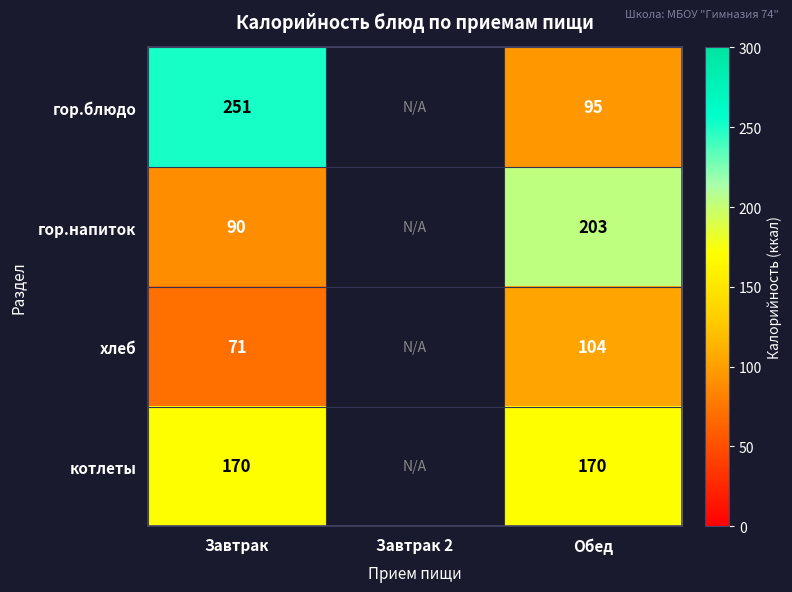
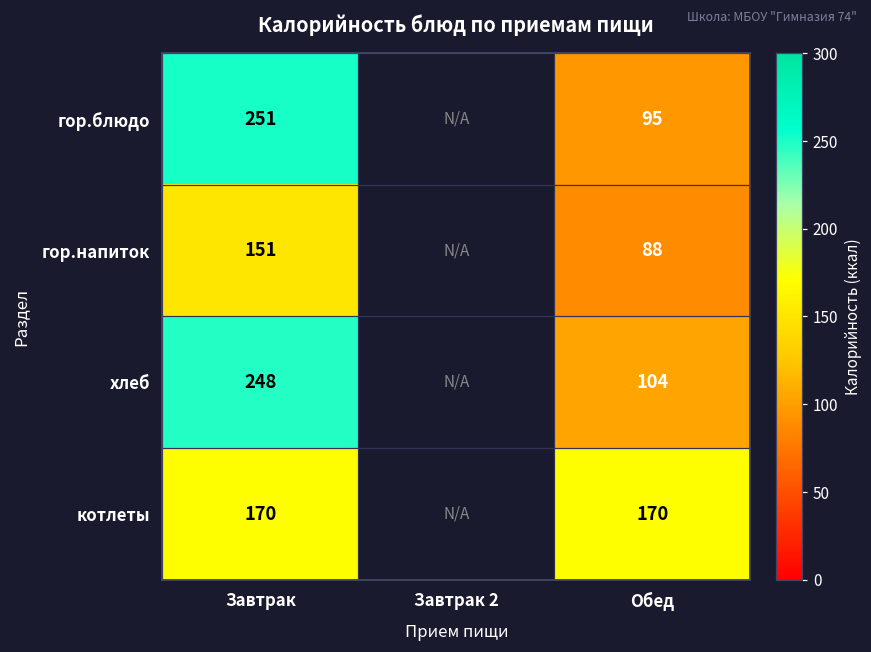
гор.напиток, Завтрак: 90 -> 151
гор.напиток, Обед: 203 -> 88
хлеб, Завтрак: 71 -> 248
